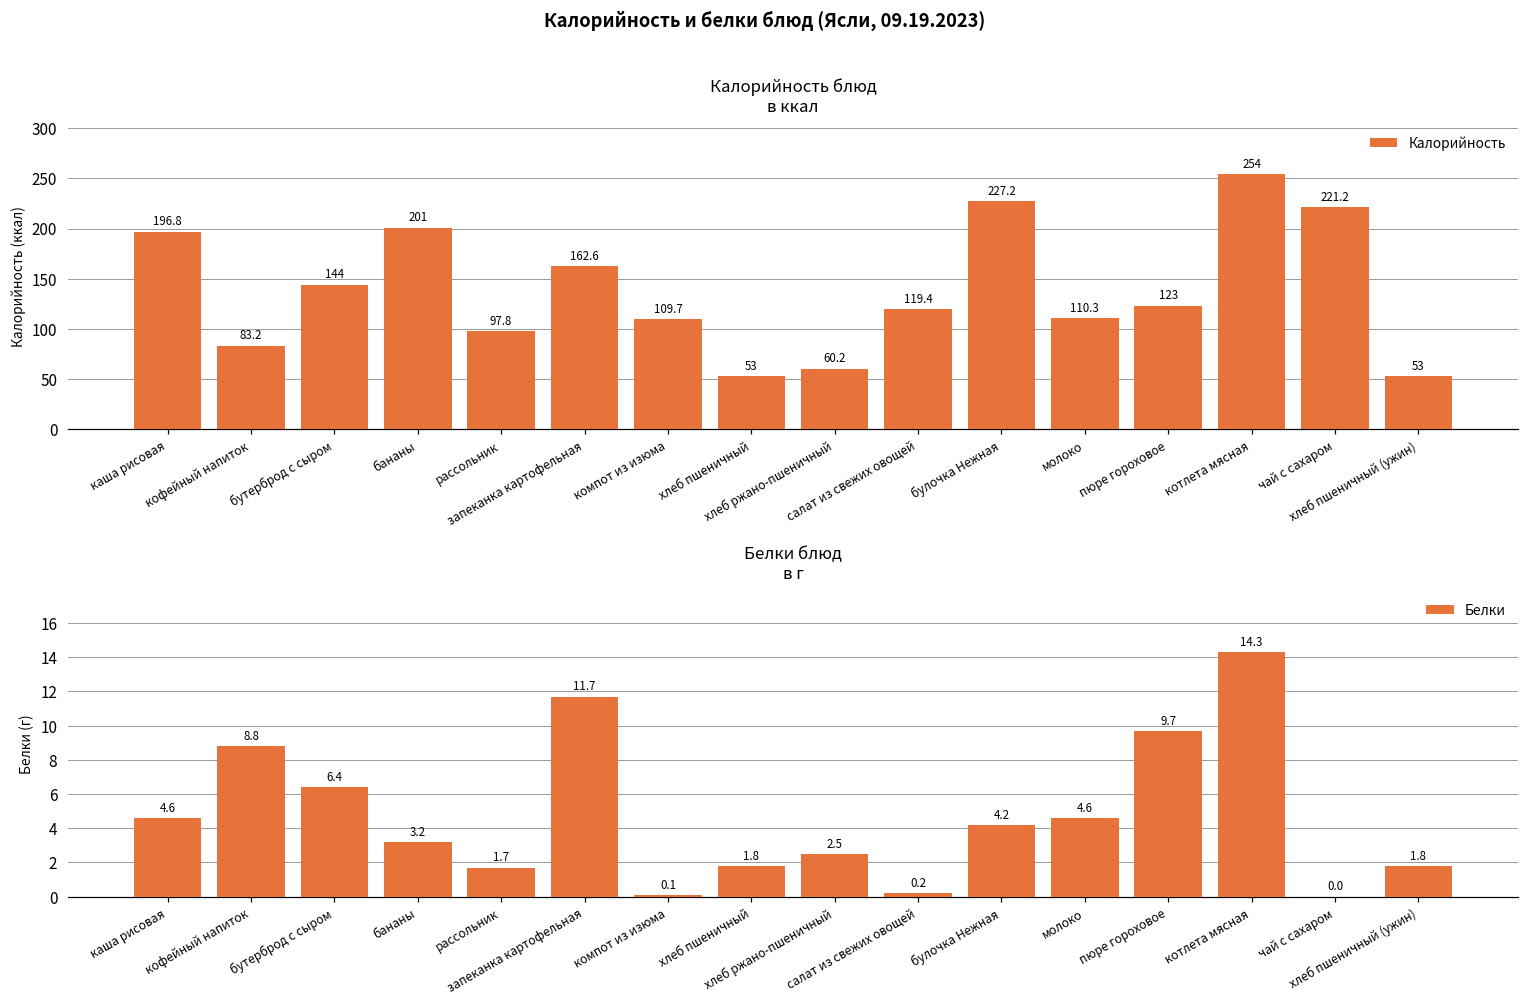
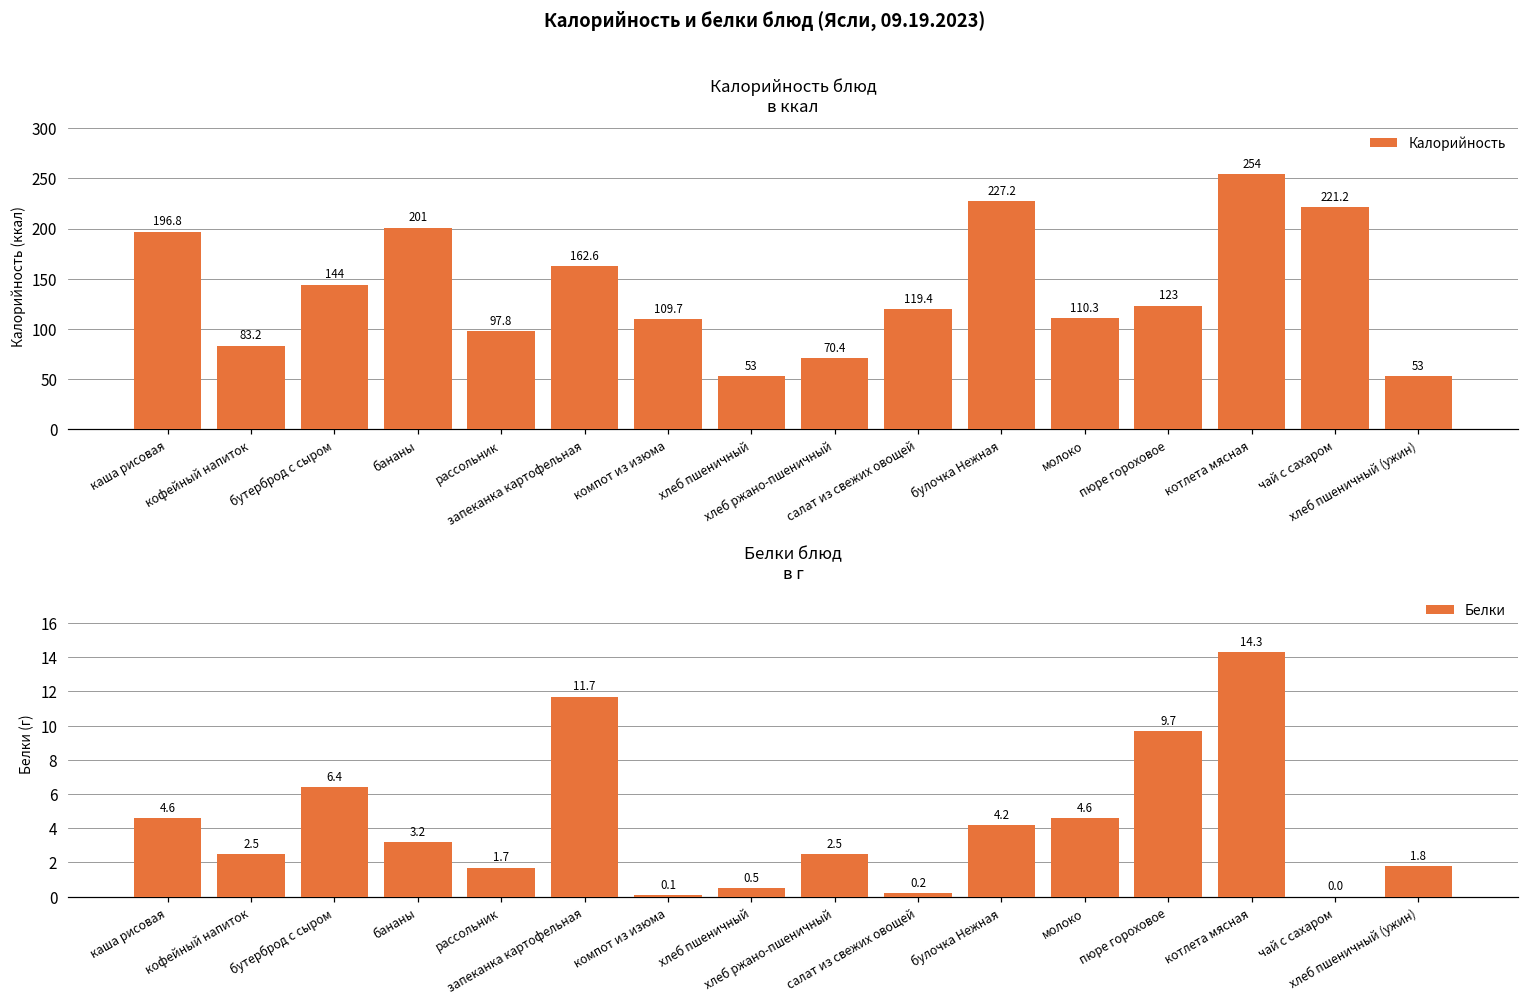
Калорийность блюд в ккал, хлеб ржано-пшеничный: 60.2 -> 70.4
Белки блюд в г, кофейный напиток: 8.8 -> 2.5
Белки блюд в г, хлеб пшеничный: 1.8 -> 0.5
